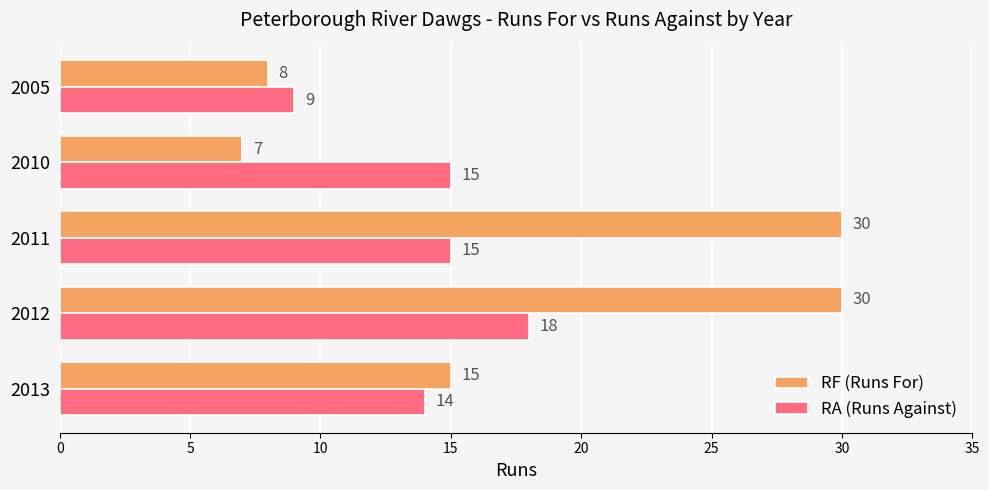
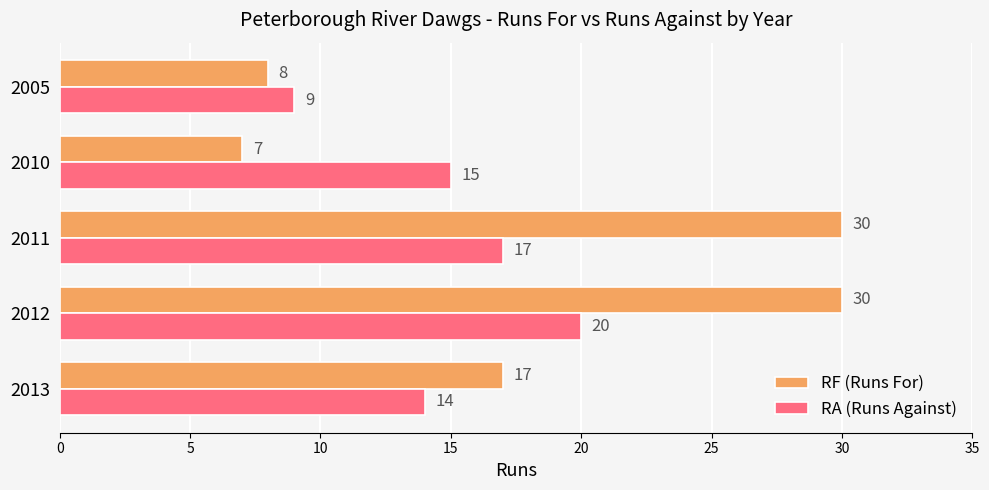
RA (Runs Against), 2011: 15 -> 17
RA (Runs Against), 2012: 18 -> 20
RF (Runs For), 2013: 15 -> 17
